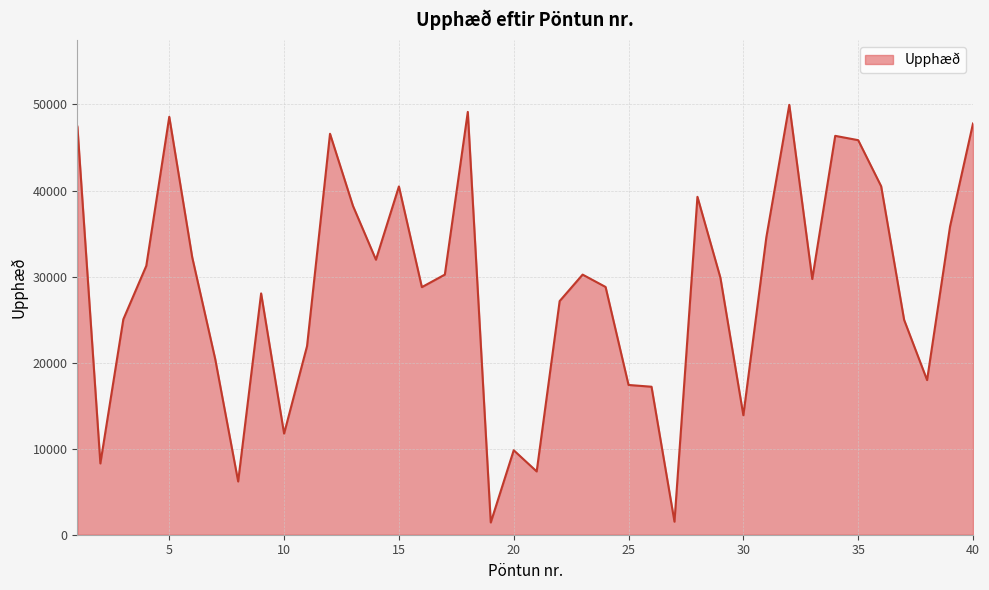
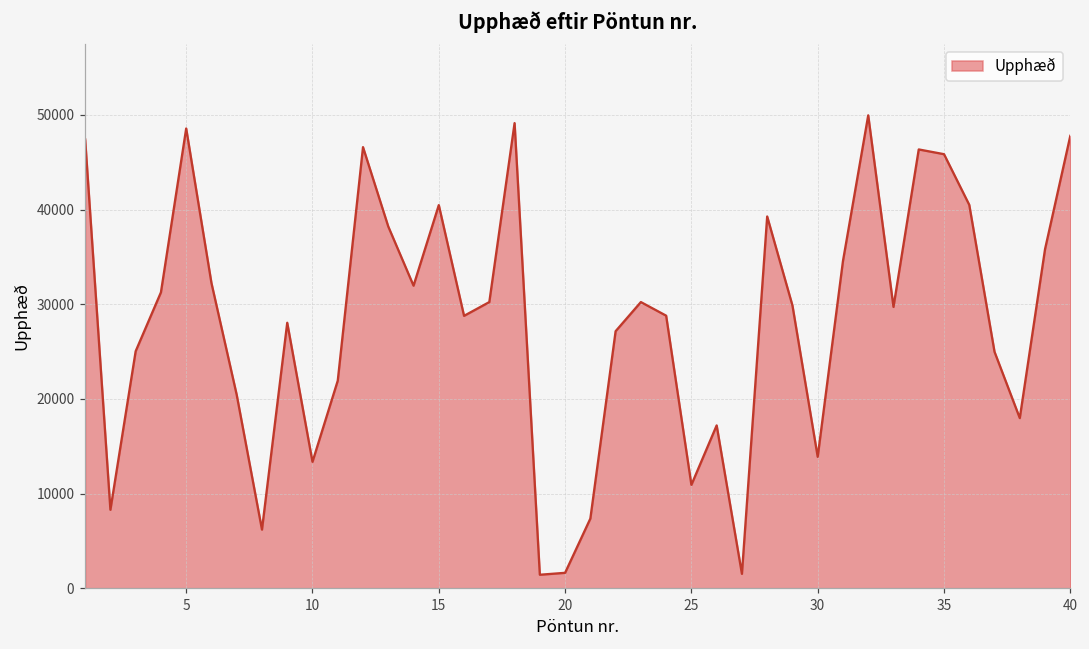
10: 12000 -> 13000
20: 10000 -> 2000
25: 17000 -> 11000
